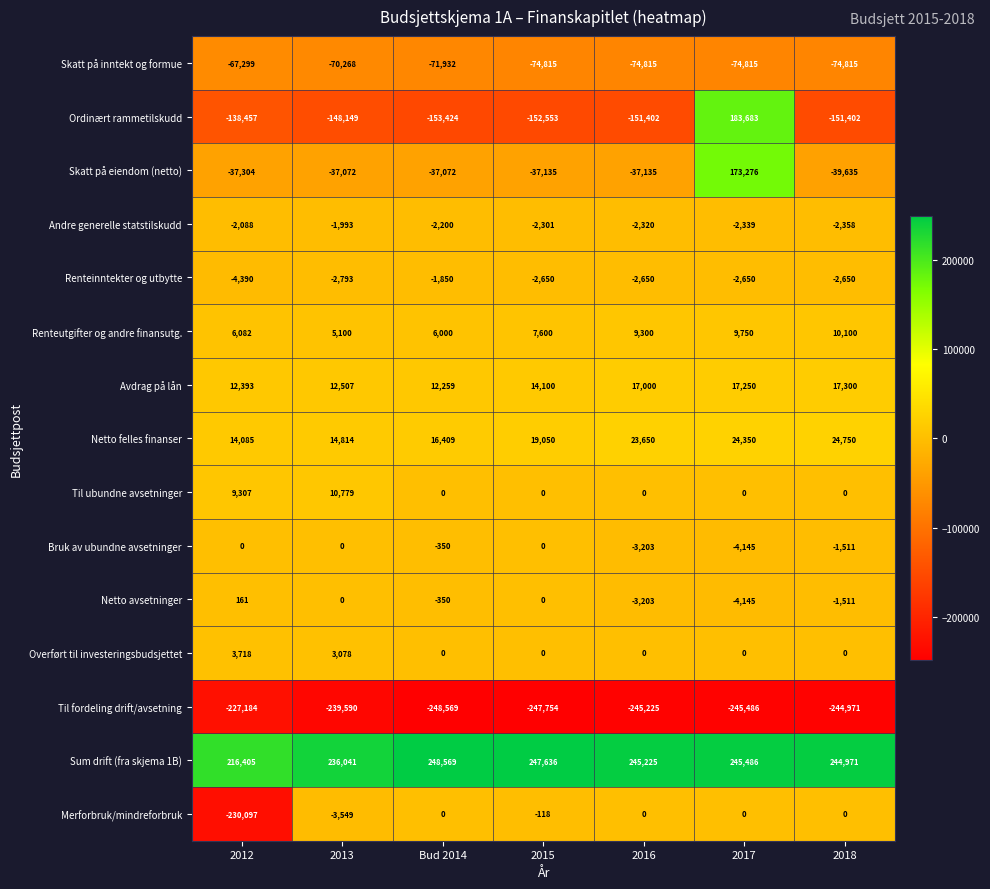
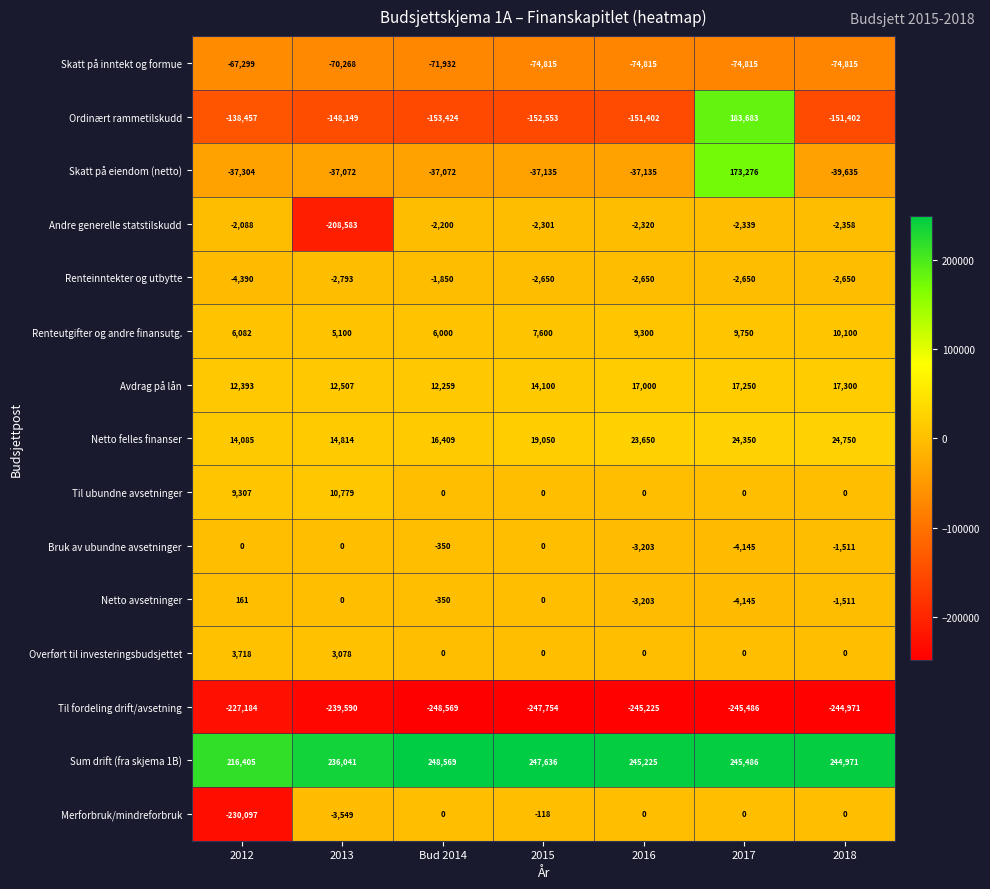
Andre generelle statstilskudd, 2013: -1,993 -> -208,583
